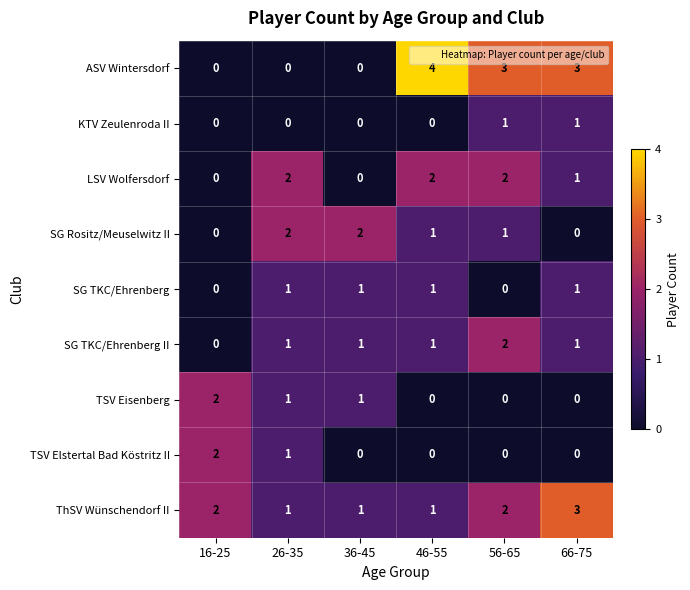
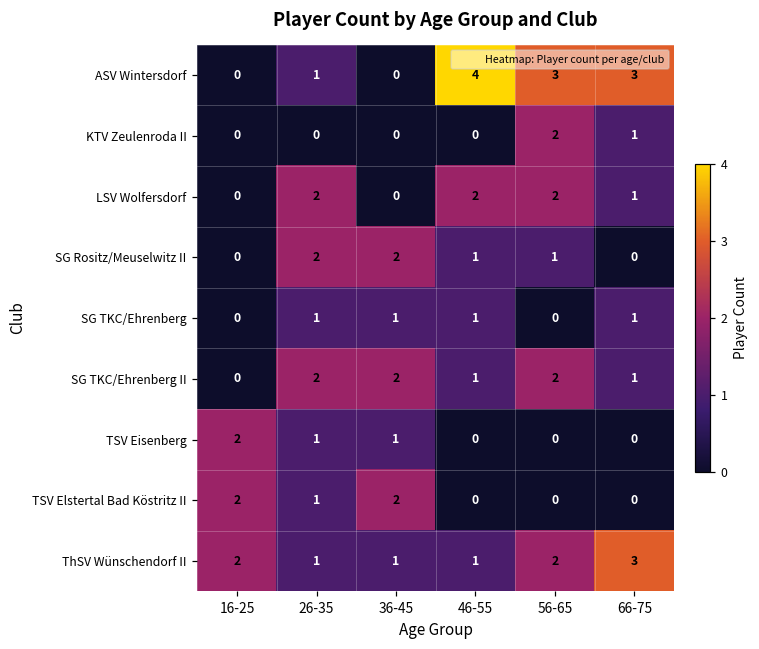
ASV Wintersdorf, 26-35: 0 -> 1
KTV Zeulenroda II, 56-65: 1 -> 2
SG TKC/Ehrenberg II, 26-35: 1 -> 2
SG TKC/Ehrenberg II, 36-45: 1 -> 2
TSV Elstertal Bad Köstritz II, 36-45: 0 -> 2
